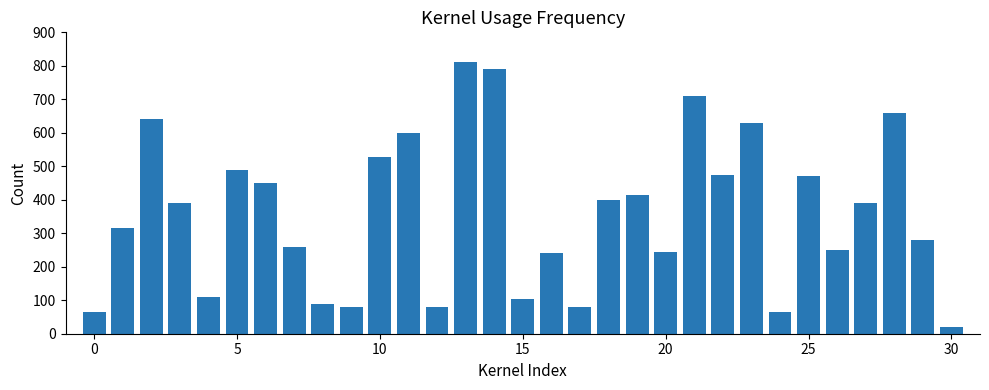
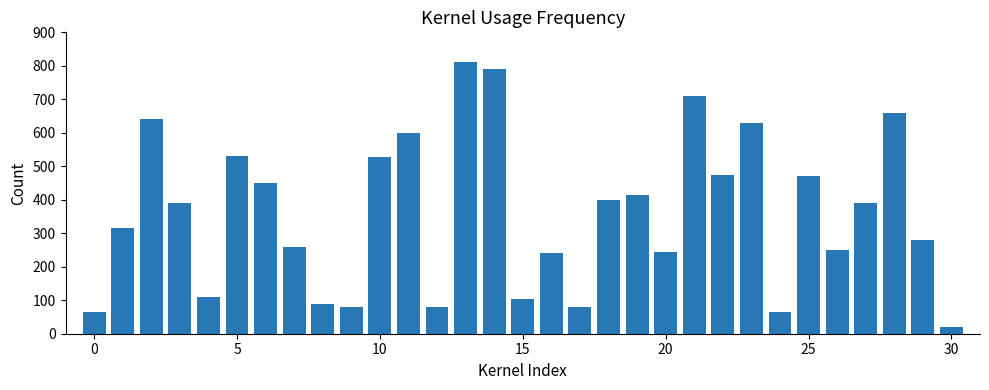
5: 490 -> 530
